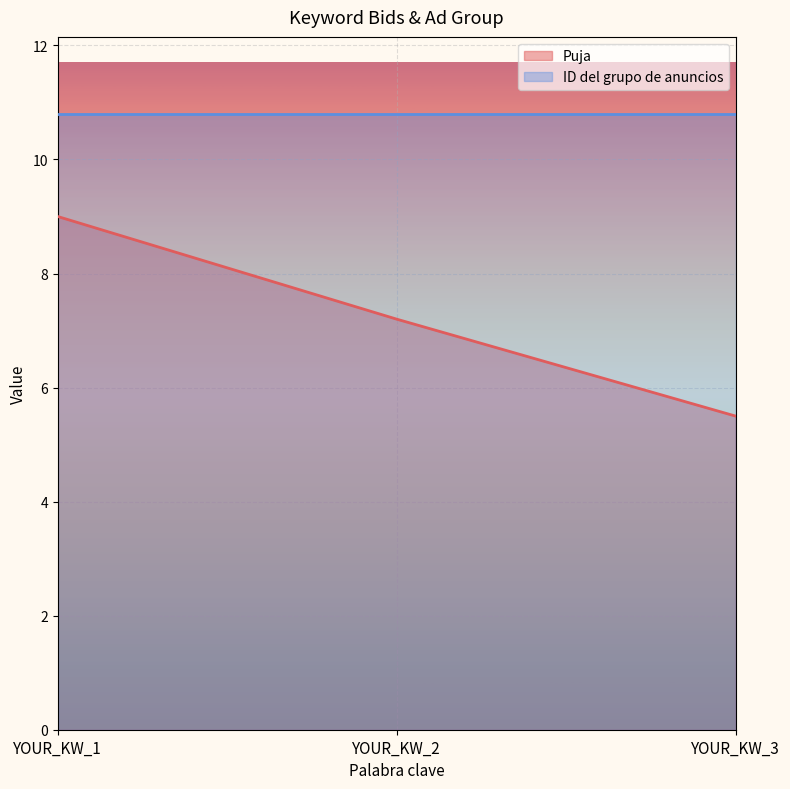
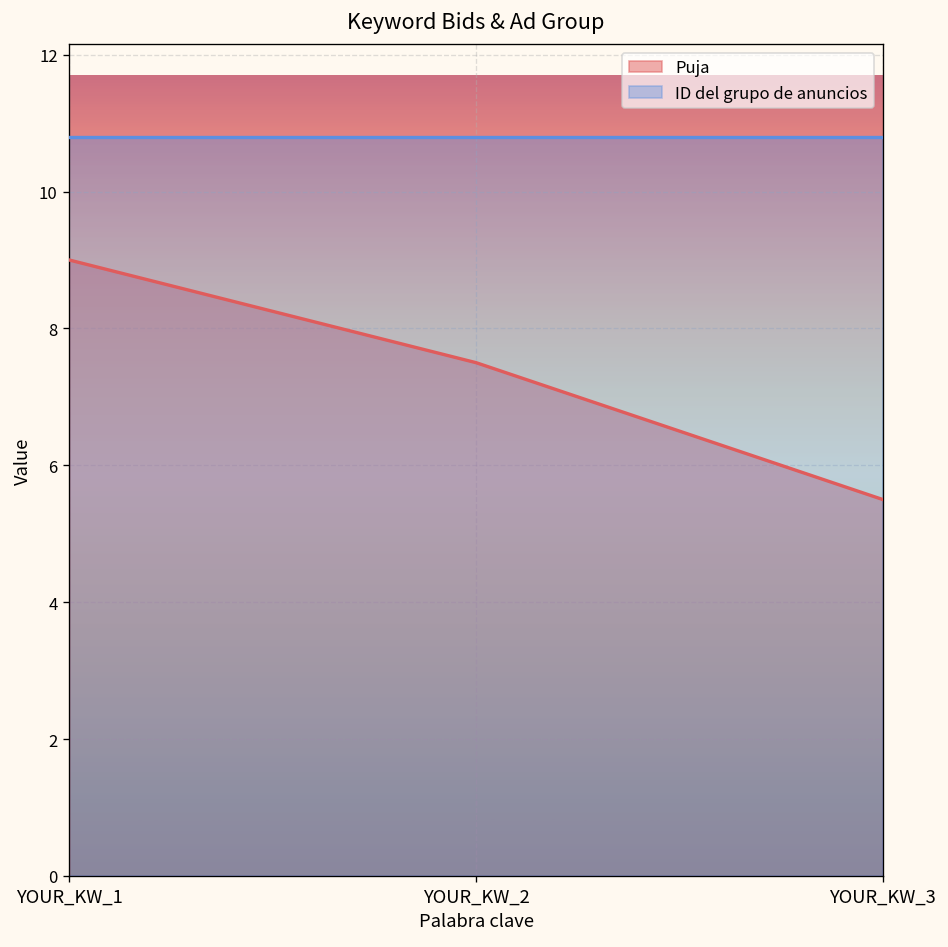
Puja, YOUR_KW_2: 7.2 -> 7.5
